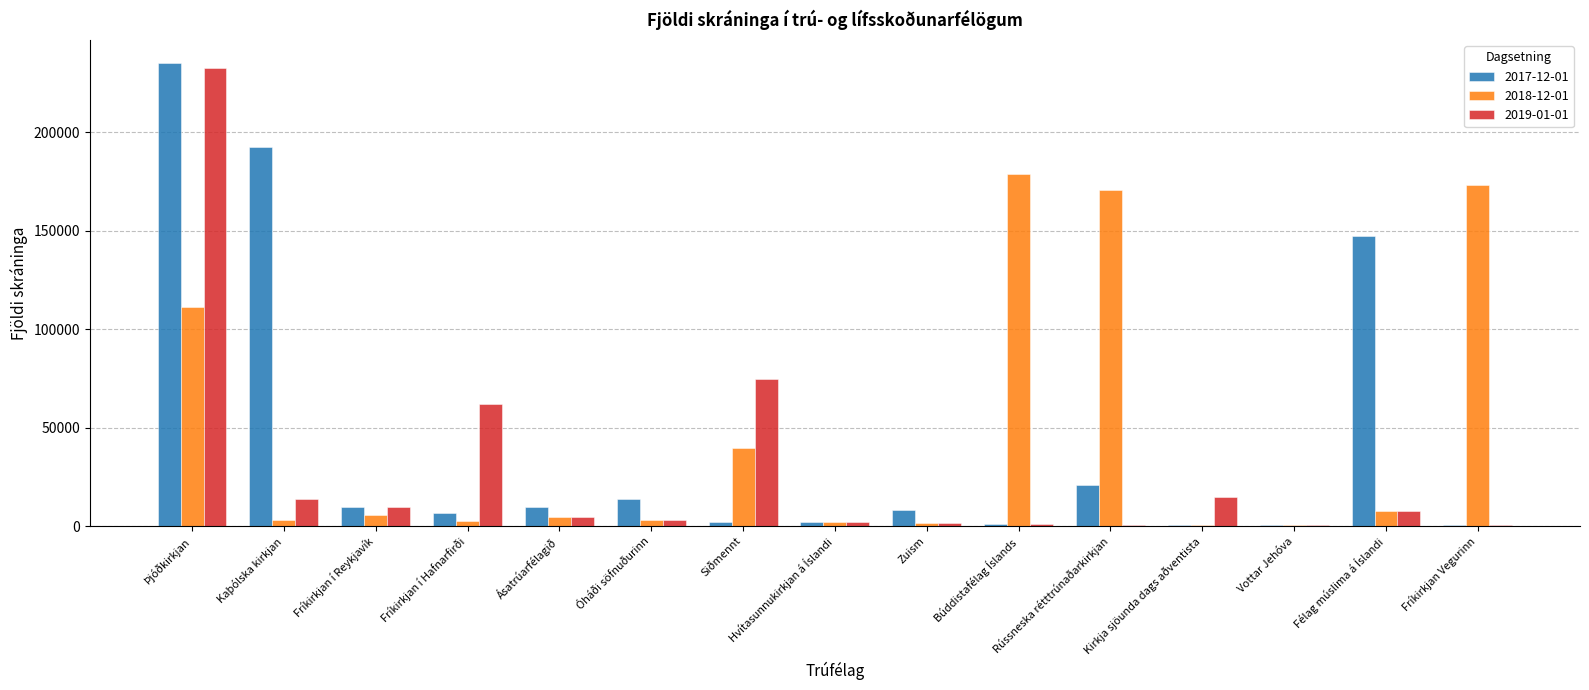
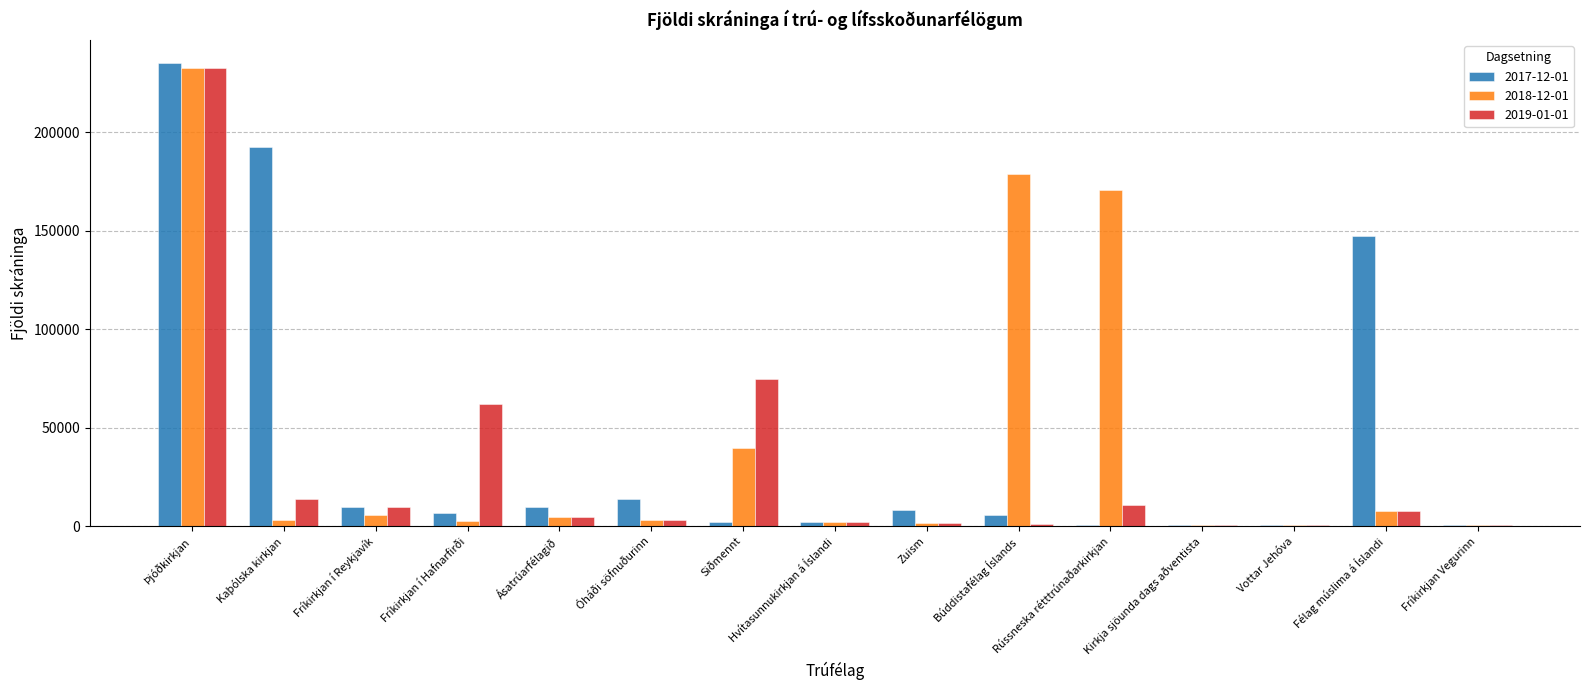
2018-12-01, Þjóðkirkjan: 111000 -> 233000
2017-12-01, Búddistafélag Íslands: 1000 -> 6000
2017-12-01, Rússneska rétttrúnaðarkirkjan: 21000 -> 1000
2019-01-01, Rússneska rétttrúnaðarkirkjan: 1000 -> 11000
2019-01-01, Kirkja sjöunda dags aðventista: 15000 -> 1000
2018-12-01, Fríkirkjan Vegurinn: 173000 -> 1000
